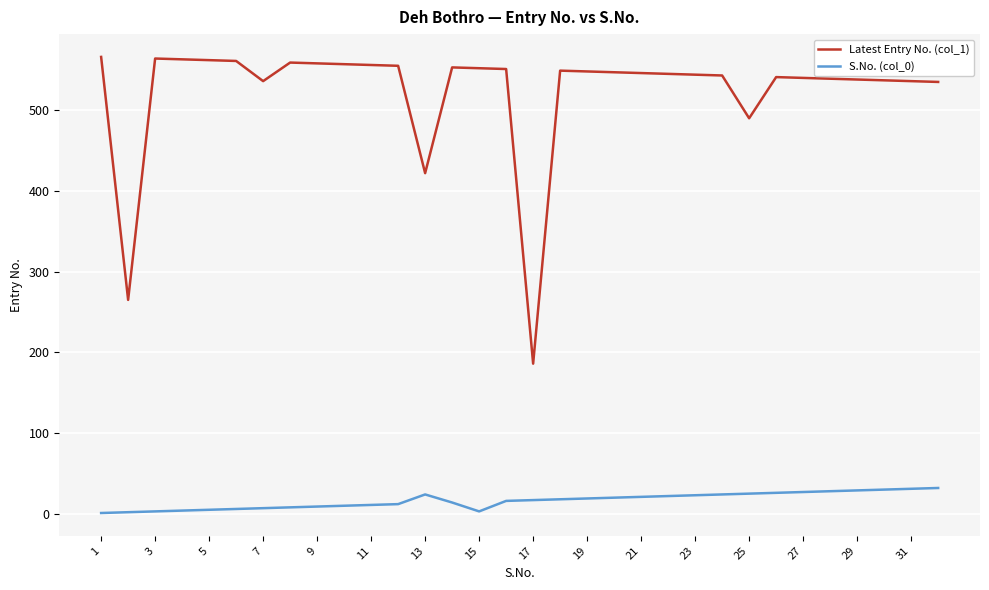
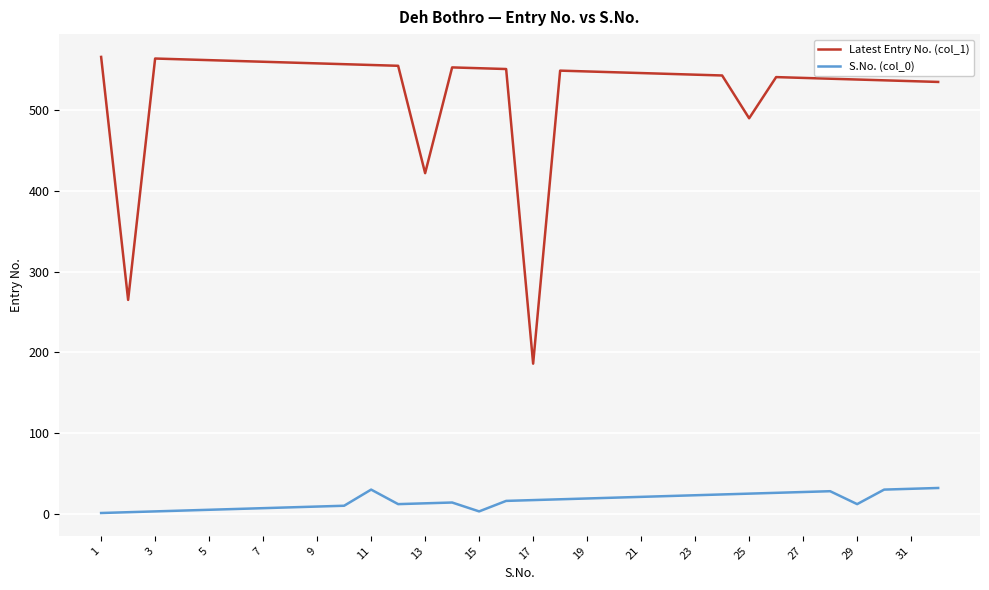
Latest Entry No. (col_1), 7: 540 -> 560
S.No. (col_0), 11: 10 -> 30
S.No. (col_0), 13: 20 -> 10
S.No. (col_0), 29: 30 -> 10
